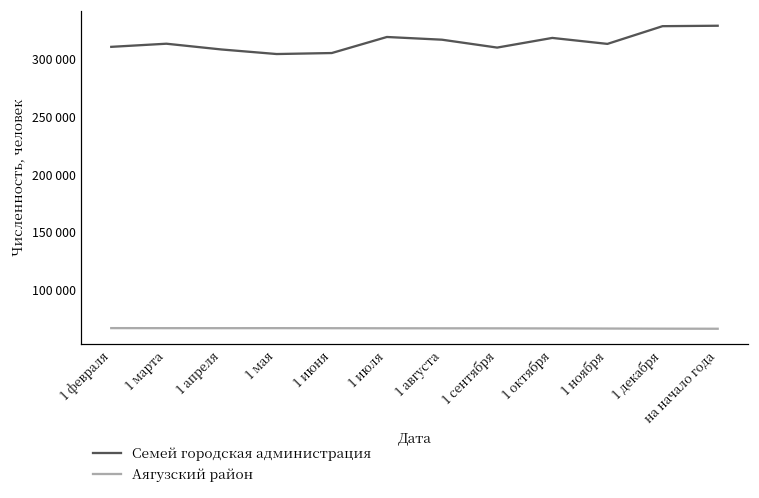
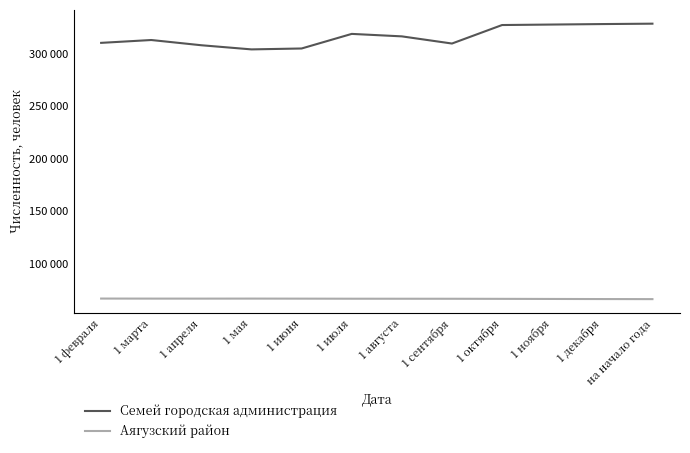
Семей городская администрация, 1 октября: 318000 -> 327000
Семей городская администрация, 1 ноября: 313000 -> 328000
